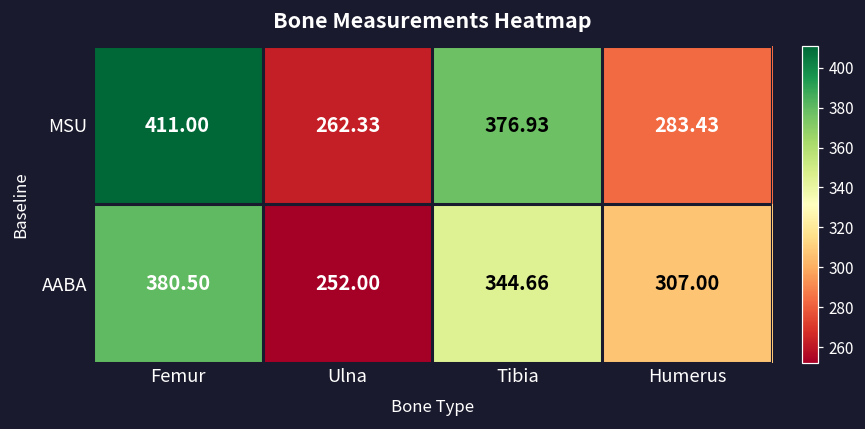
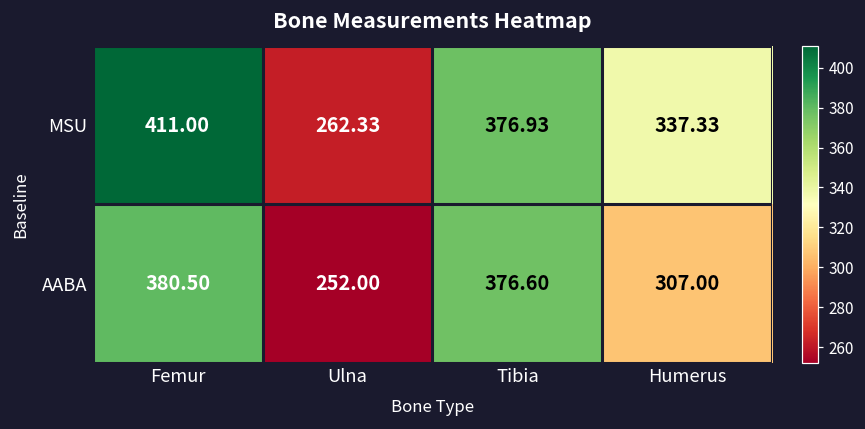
MSU, Humerus: 283.43 -> 337.33
AABA, Tibia: 344.66 -> 376.60
